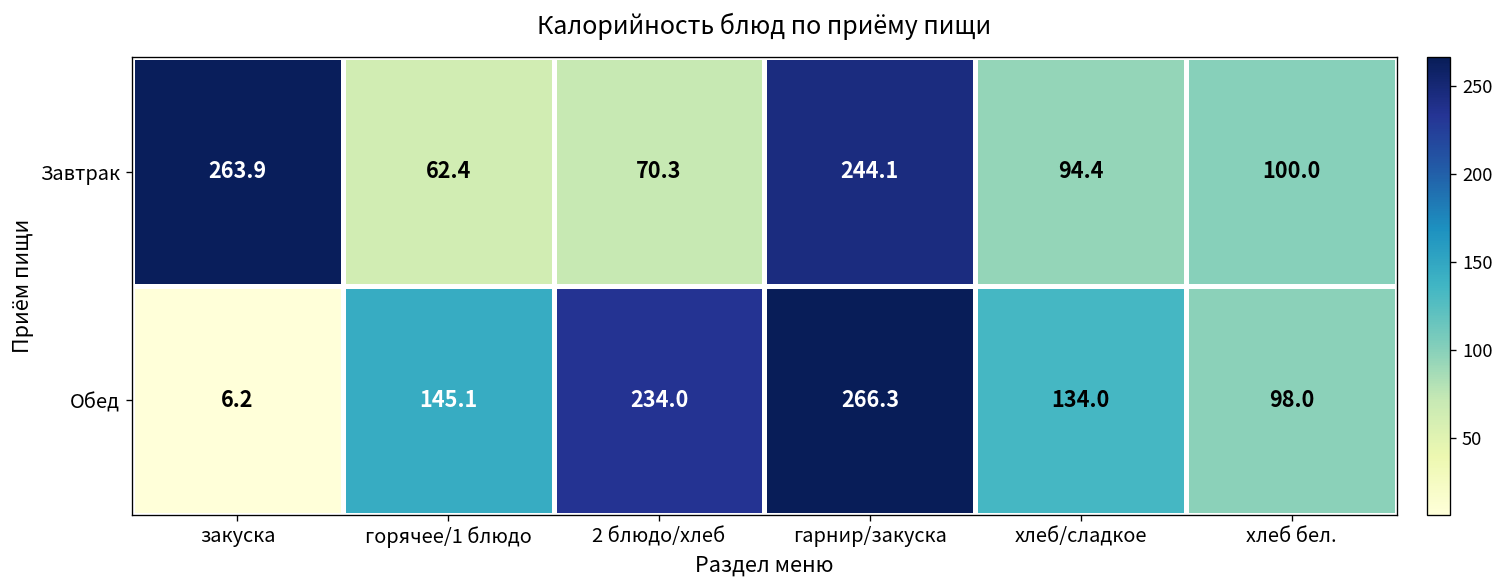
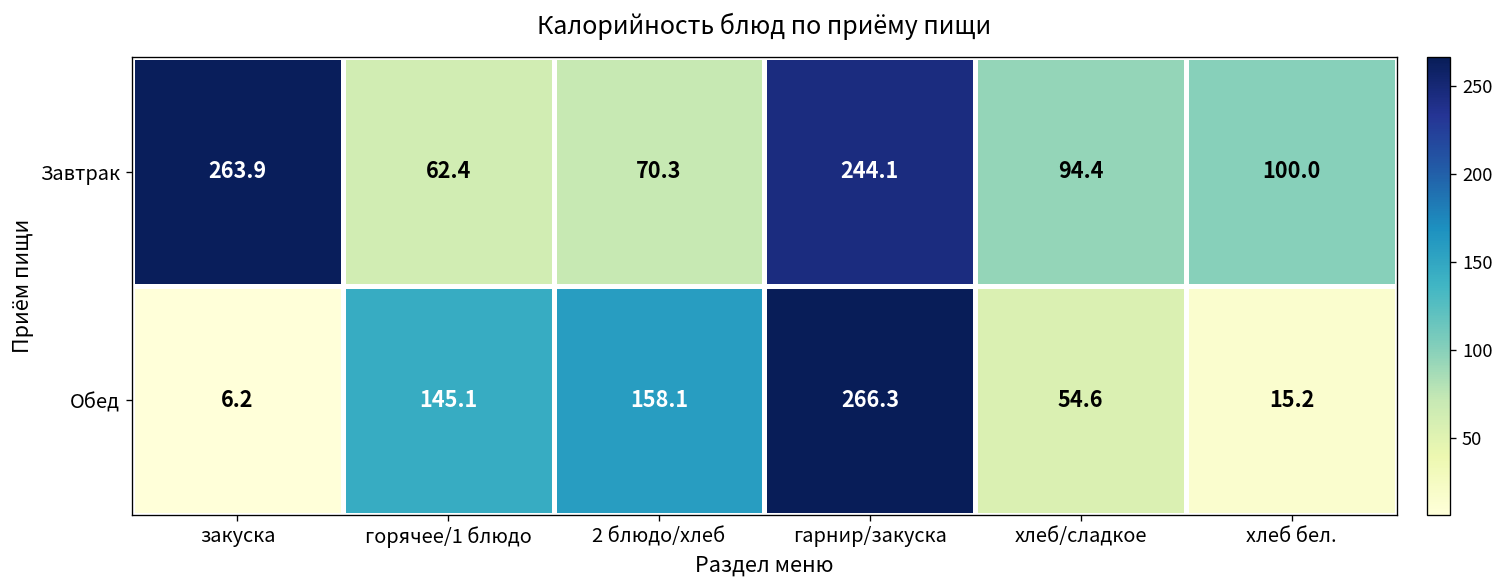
Обед, 2 блюдо/хлеб: 234.0 -> 158.1
Обед, хлеб/сладкое: 134.0 -> 54.6
Обед, хлеб бел.: 98.0 -> 15.2
